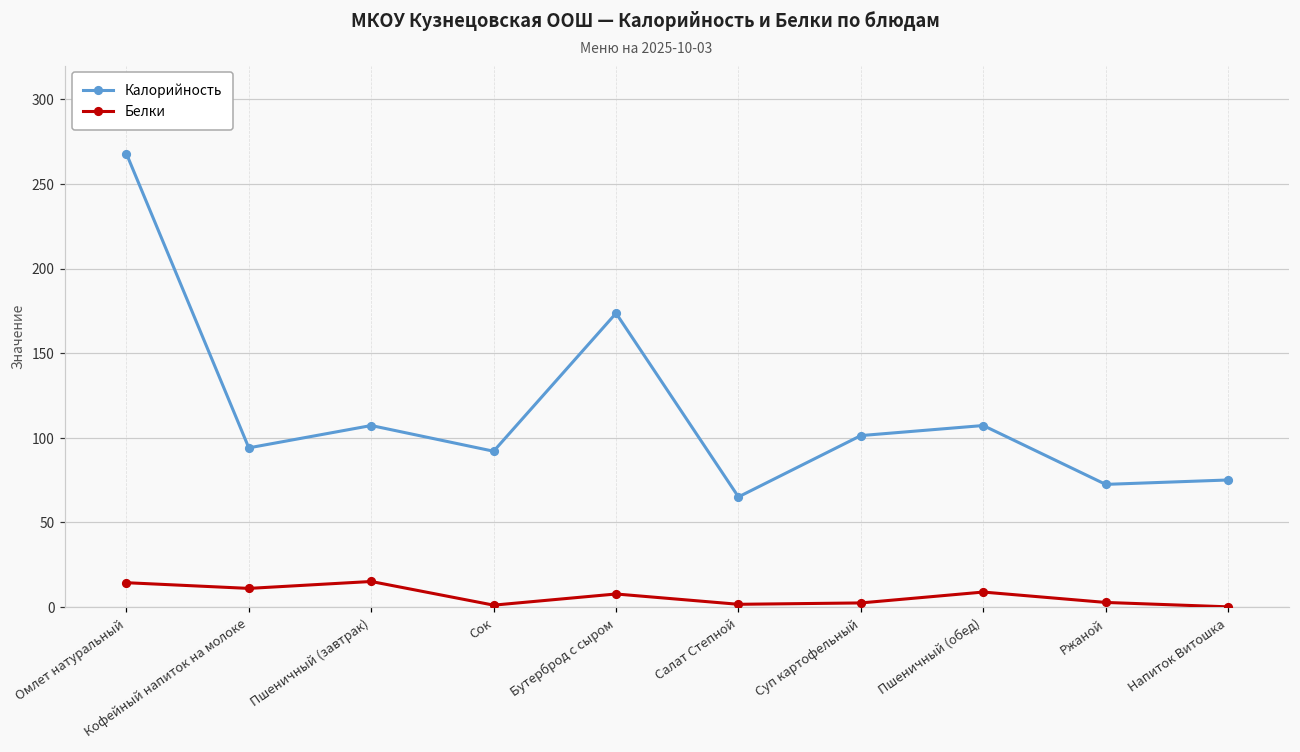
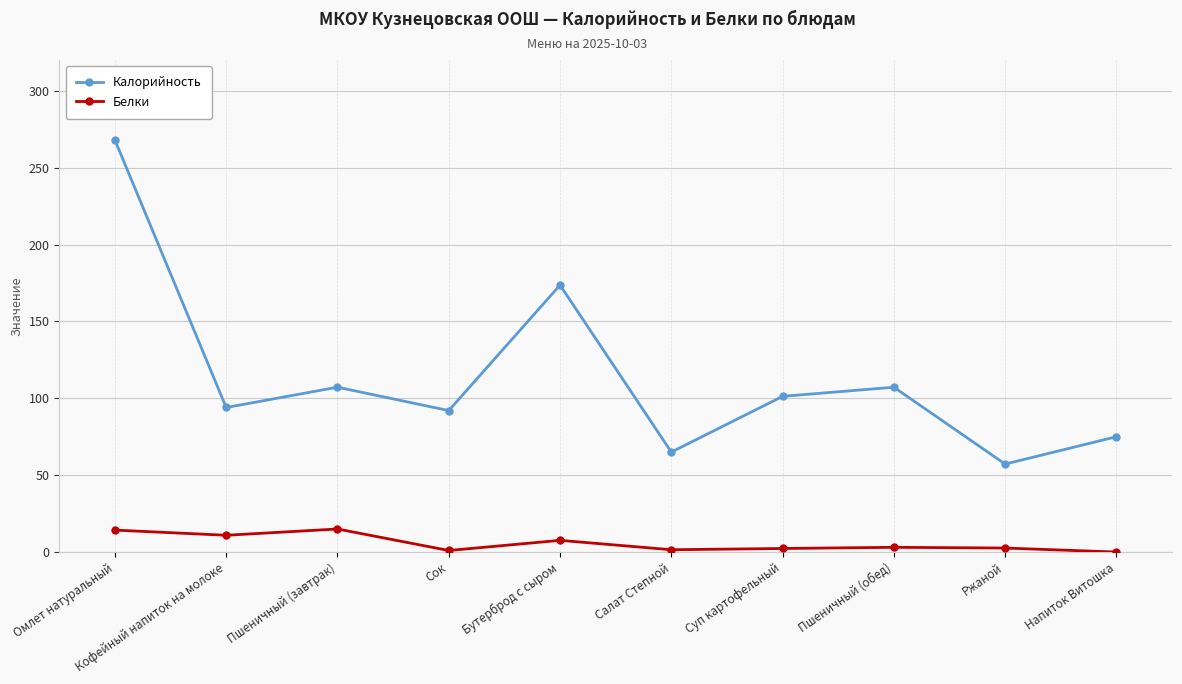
Белки, Пшеничный (обед): 9 -> 3
Калорийность, Ржаной: 72 -> 57
